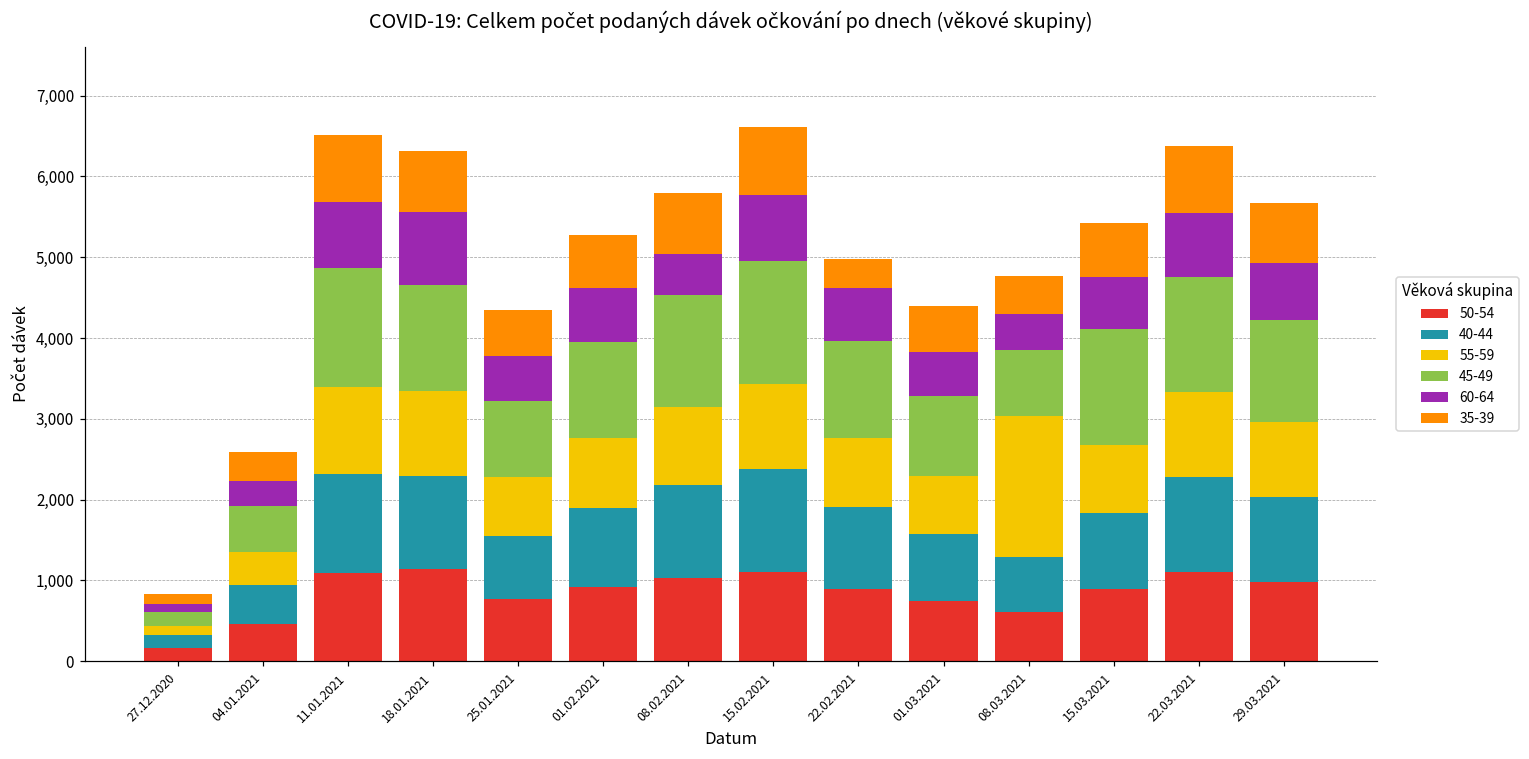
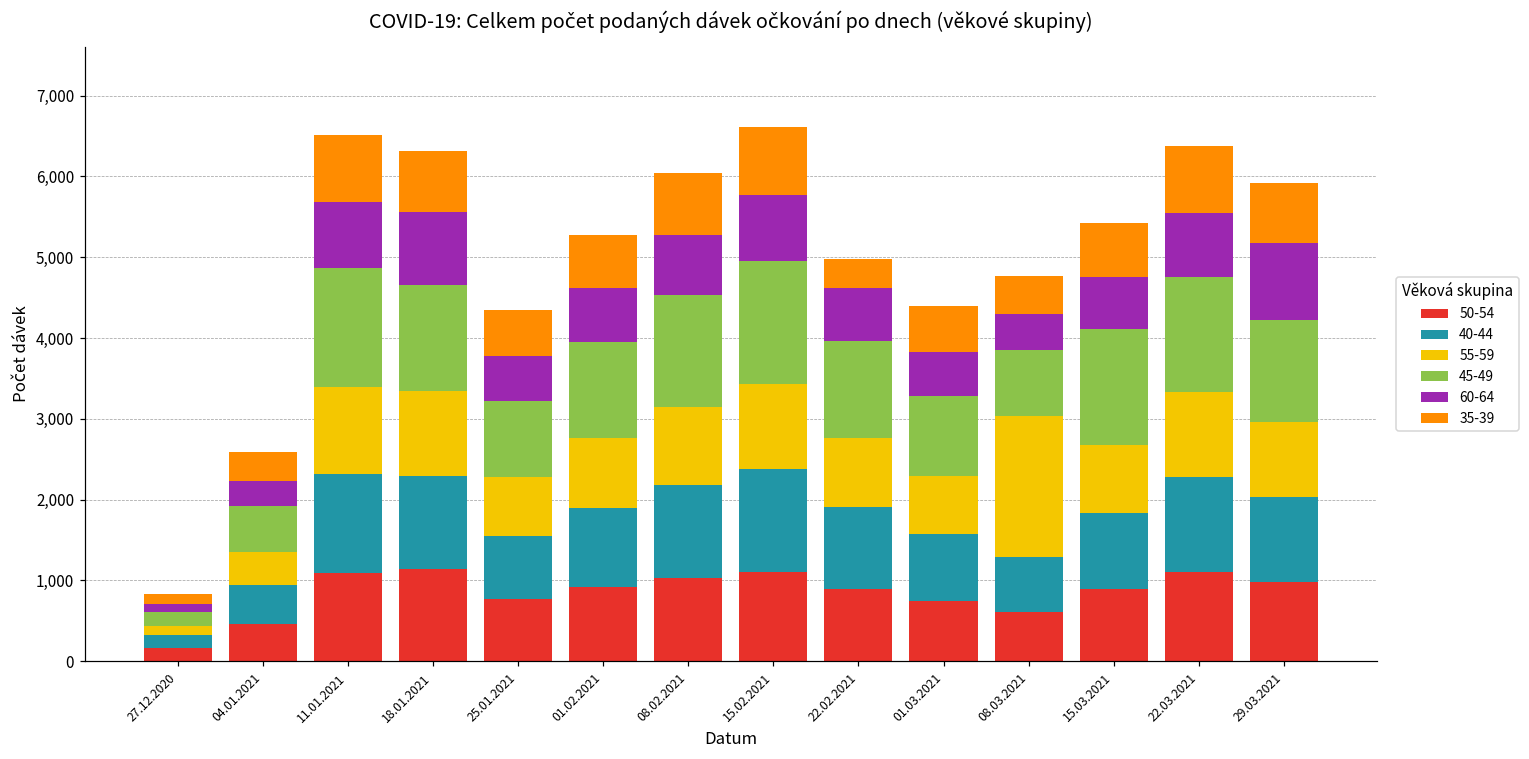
60-64, 08.02.2021: 500 -> 800
60-64, 29.03.2021: 700 -> 1,000
